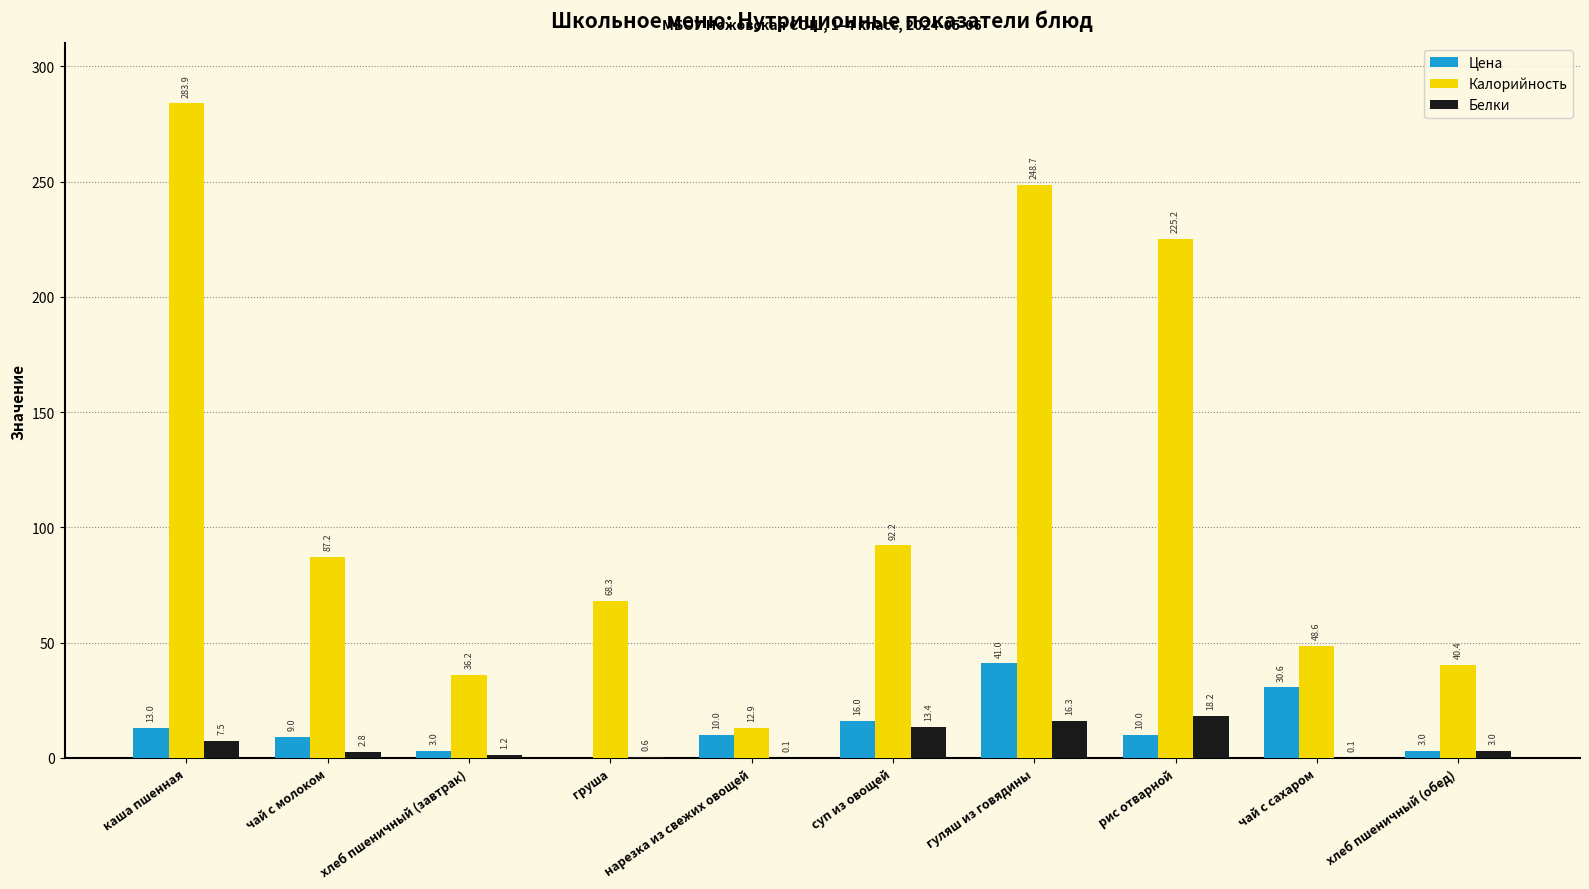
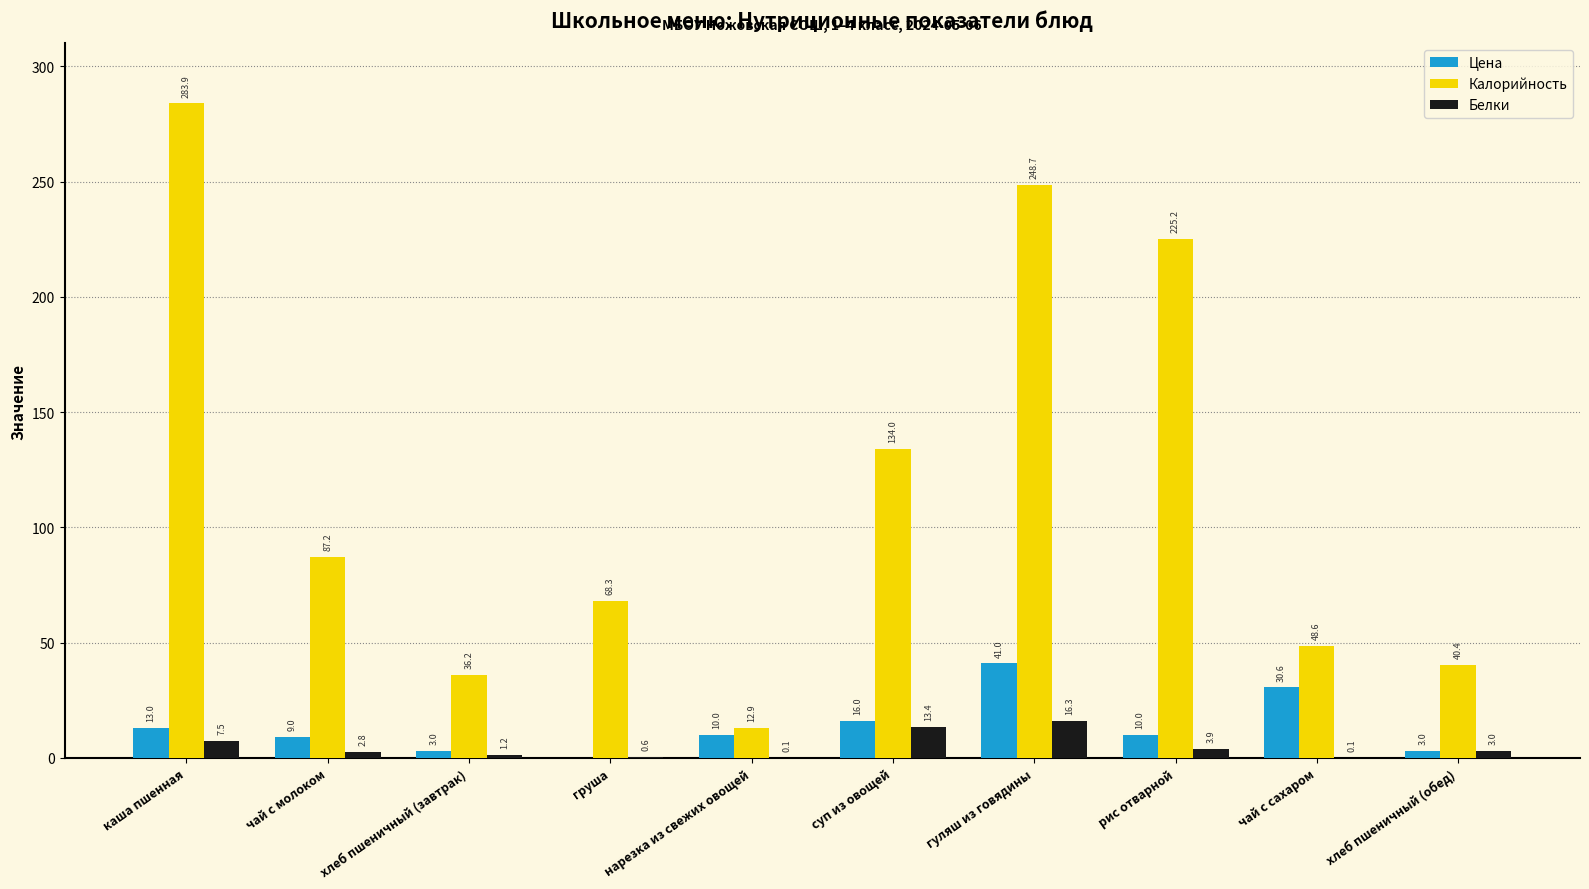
Калорийность, суп из овощей: 92.2 -> 134.0
Белки, рис отварной: 18.2 -> 3.9
